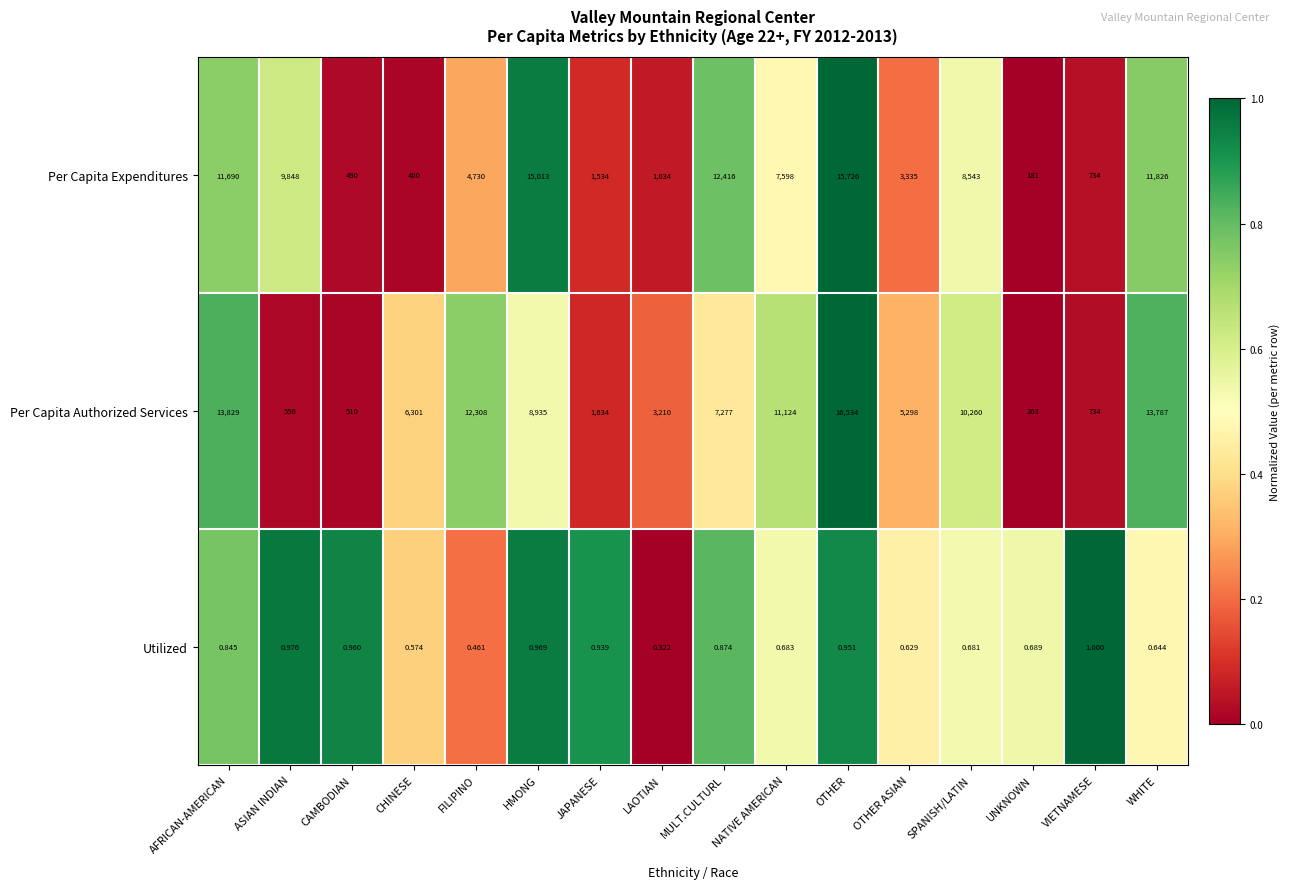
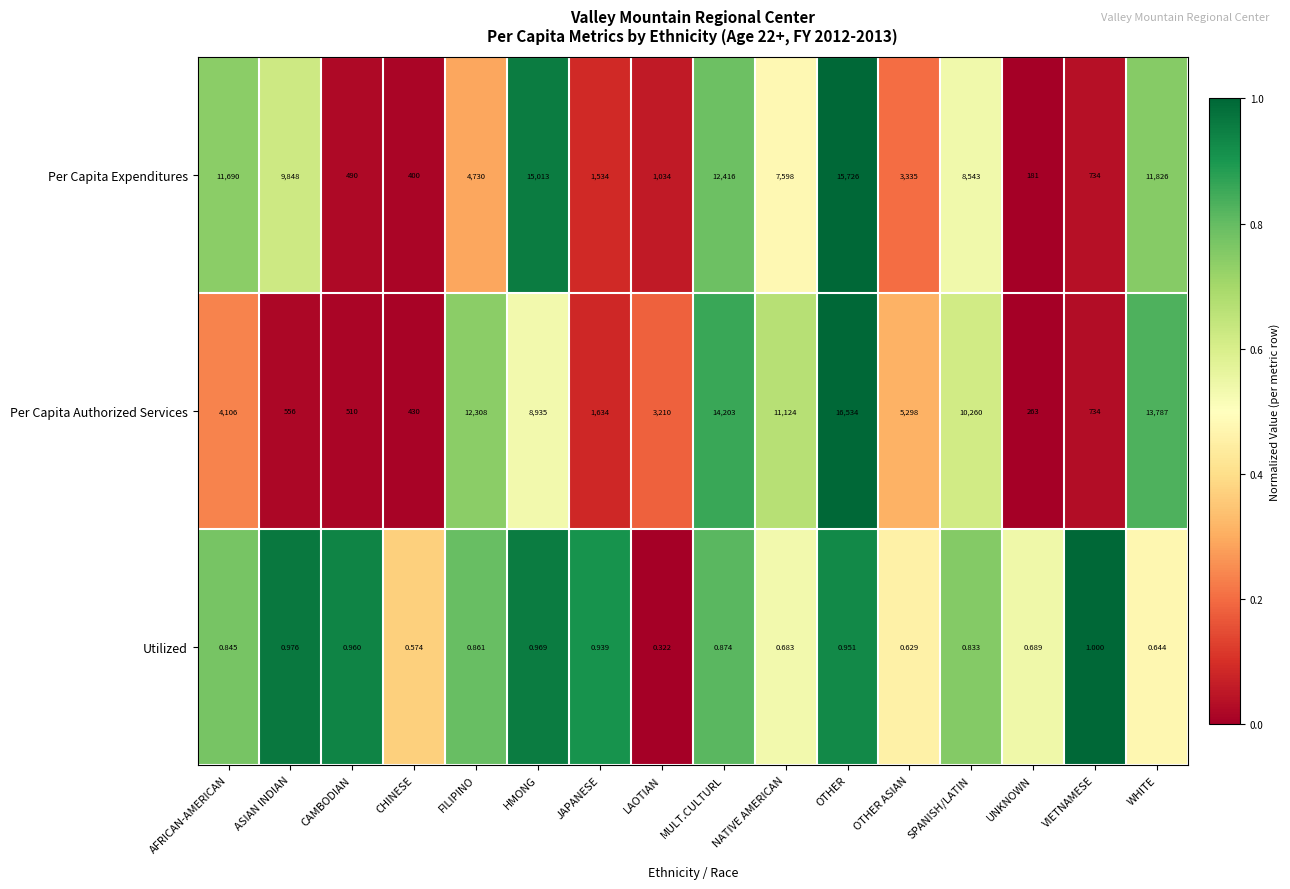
Per Capita Authorized Services, AFRICAN-AMERICAN: 13,829 -> 4,106
Per Capita Authorized Services, CHINESE: 6,301 -> 430
Per Capita Authorized Services, MULT.CULTURL: 7,277 -> 14,203
Utilized, FILIPINO: 0.461 -> 0.861
Utilized, SPANISH/LATIN: 0.681 -> 0.833
